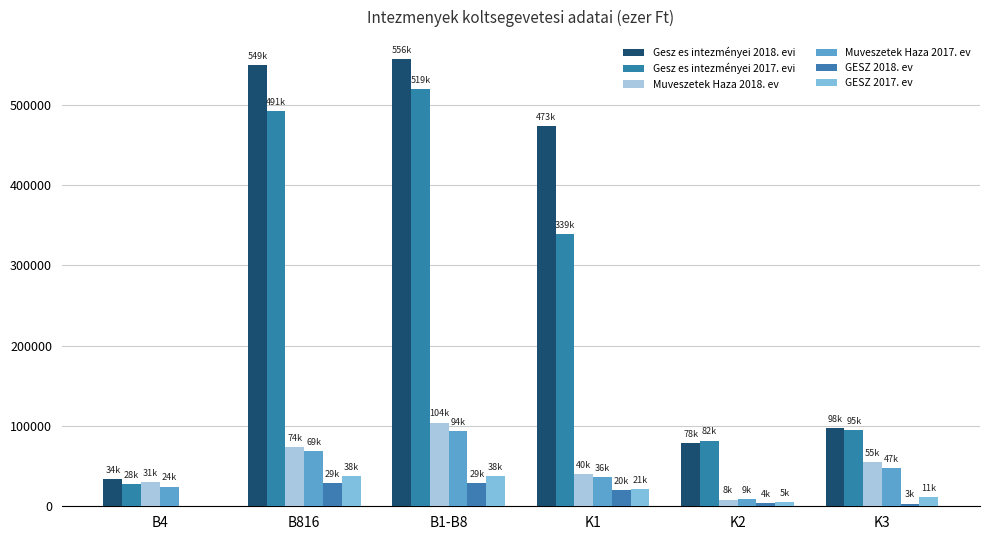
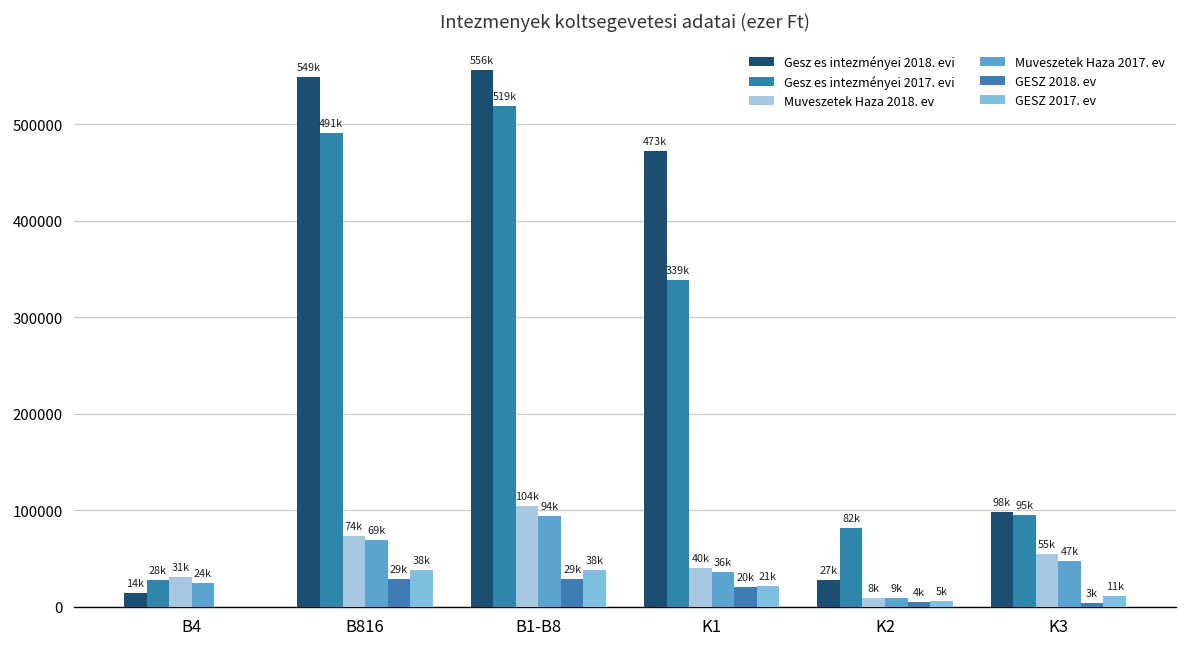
Gesz es intezményei 2018. evi, B4: 34k -> 14k
Gesz es intezményei 2018. evi, K2: 78k -> 27k
